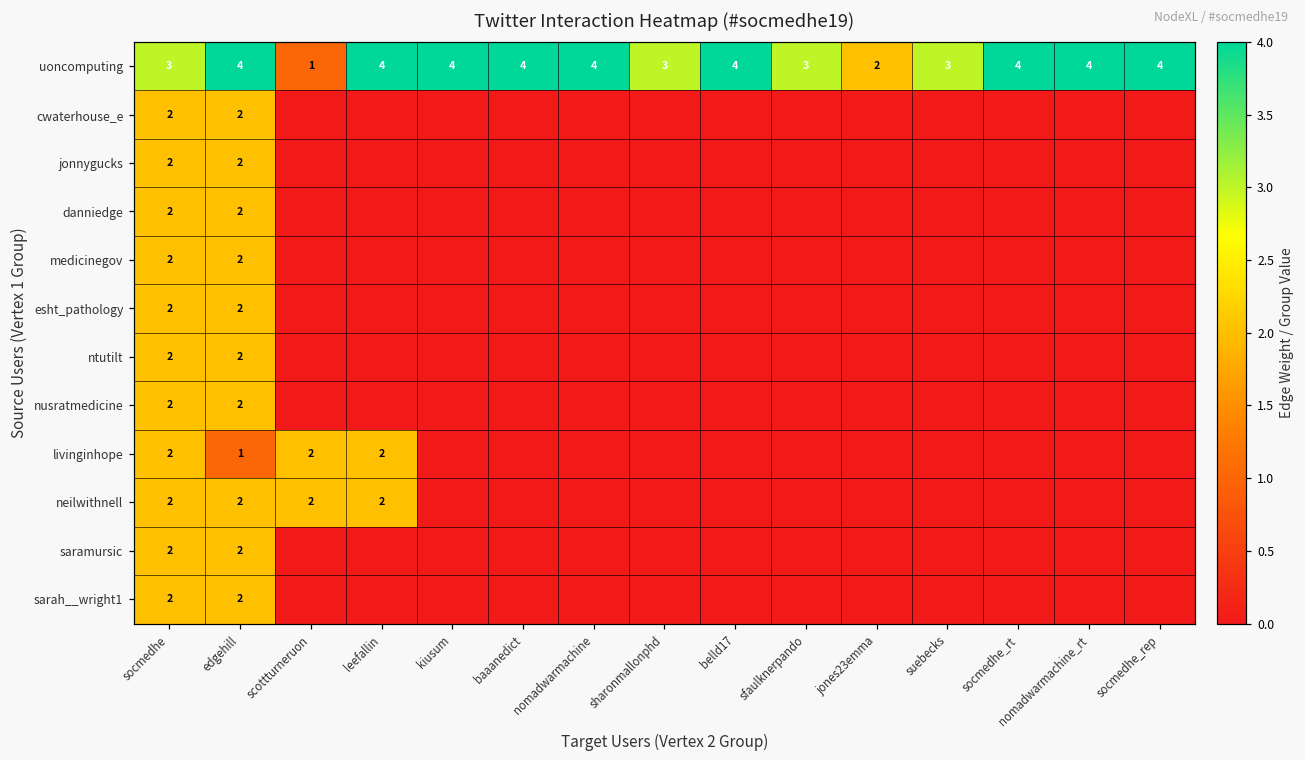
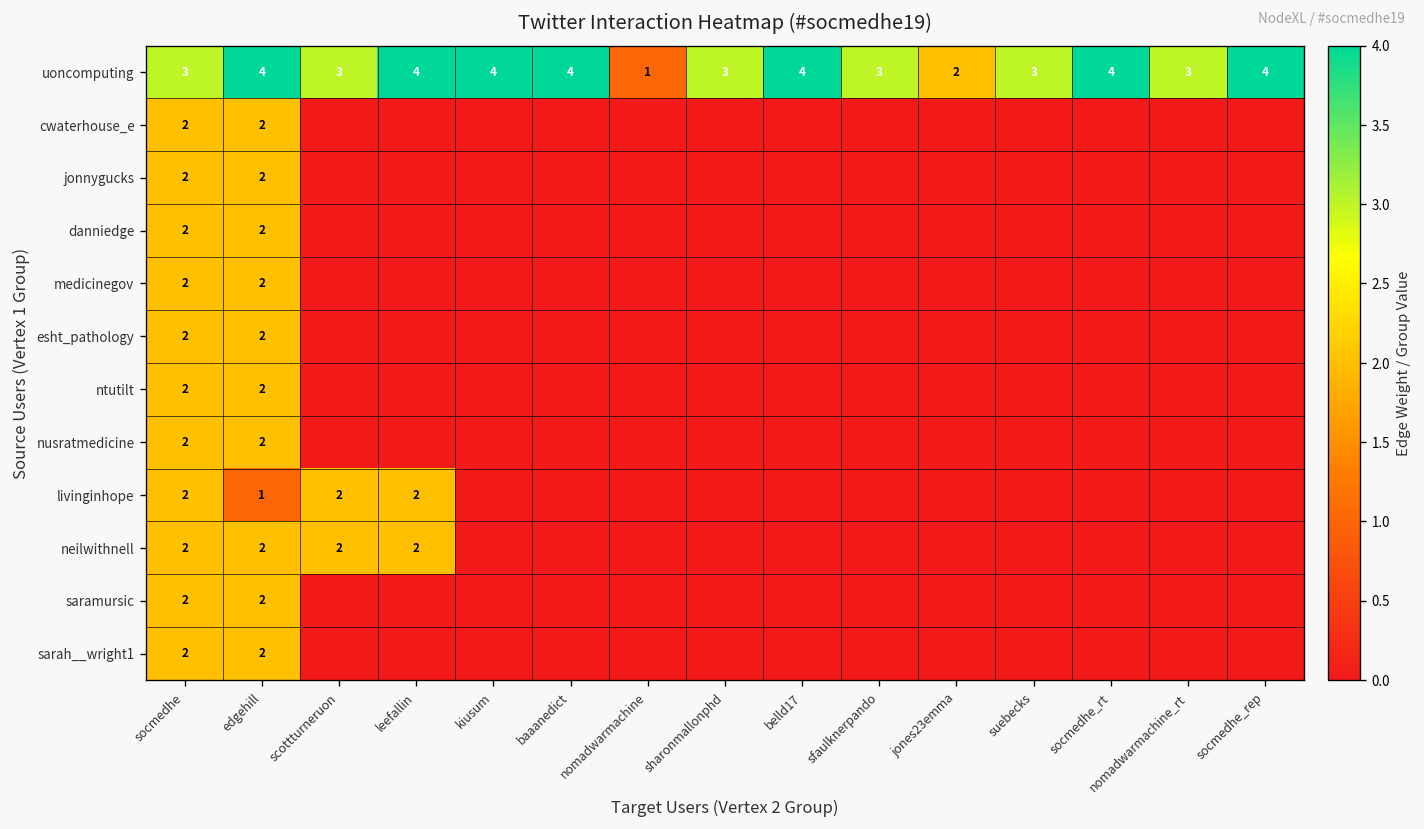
uoncomputing, scottturneruon: 1 -> 3
uoncomputing, nomadwarmachine: 4 -> 1
uoncomputing, nomadwarmachine_rt: 4 -> 3
